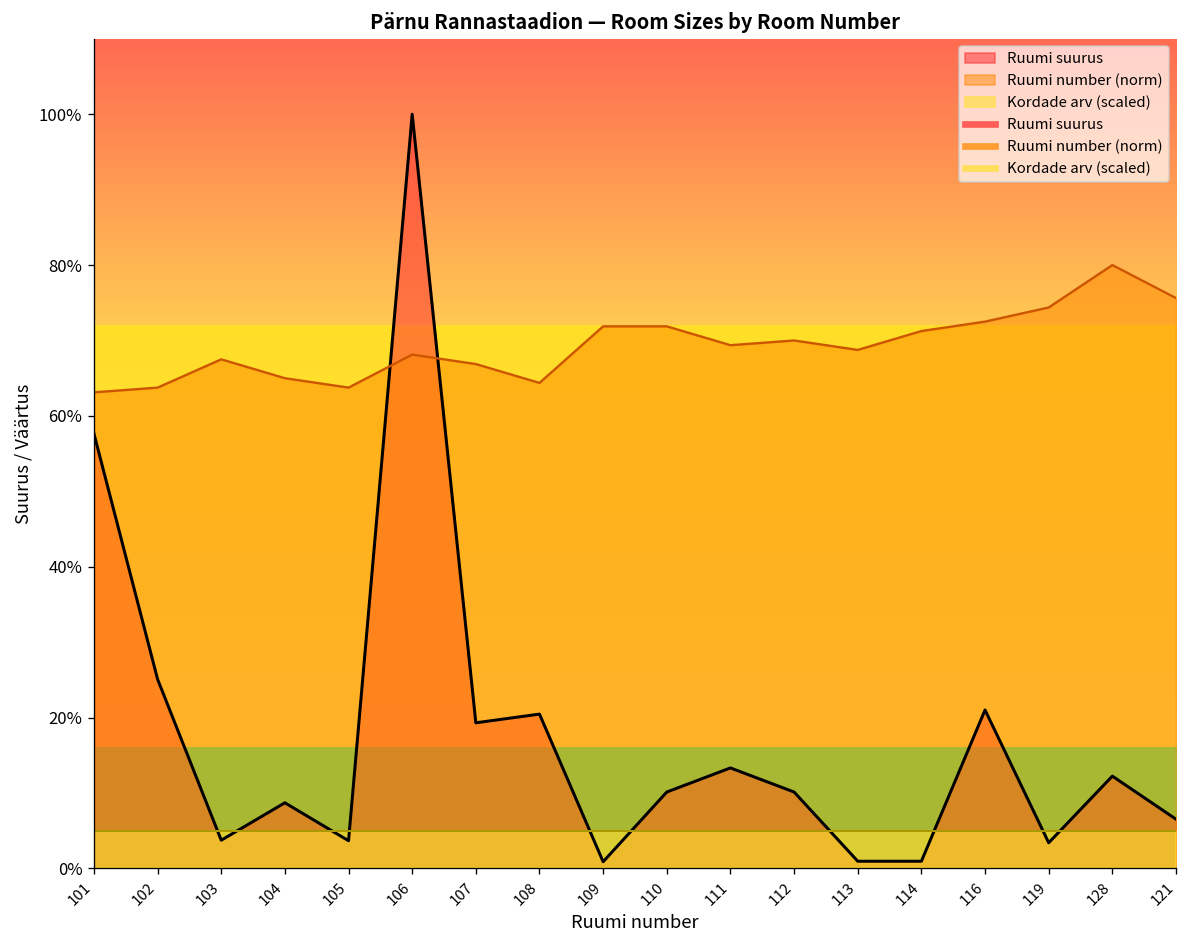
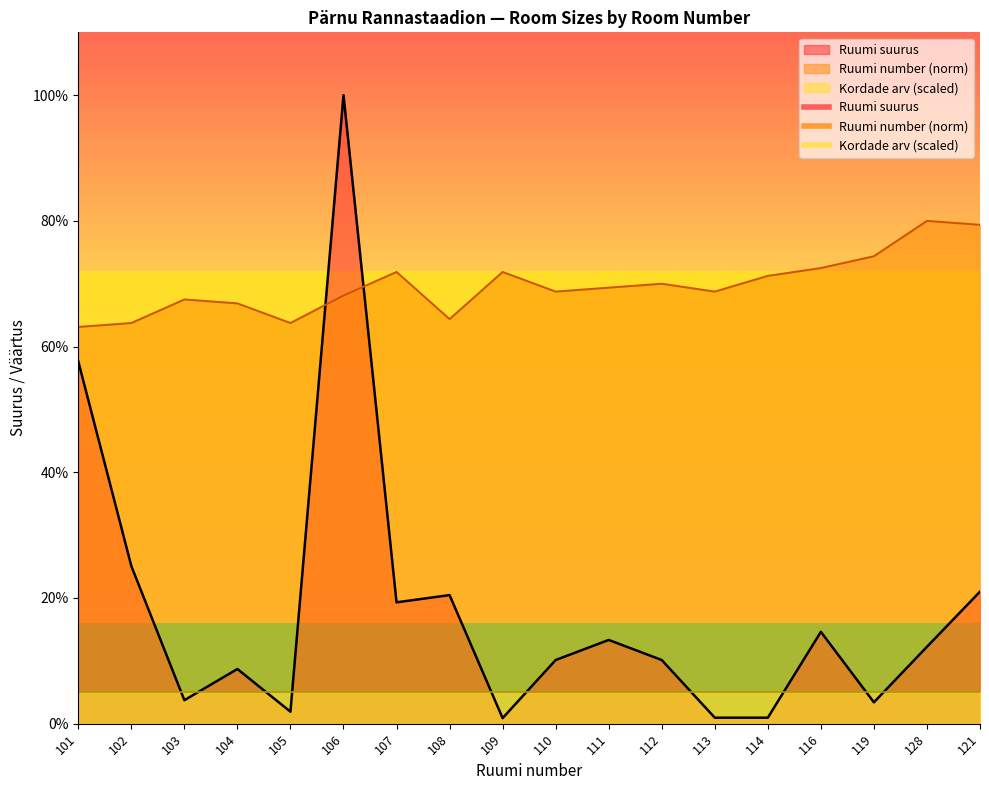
Ruumi number (norm), 104: 65% -> 67%
Ruumi suurus, 105: 4% -> 2%
Ruumi number (norm), 107: 67% -> 72%
Ruumi number (norm), 110: 72% -> 69%
Ruumi suurus, 116: 21% -> 15%
Ruumi suurus, 121: 7% -> 21%
Ruumi number (norm), 121: 76% -> 79%
